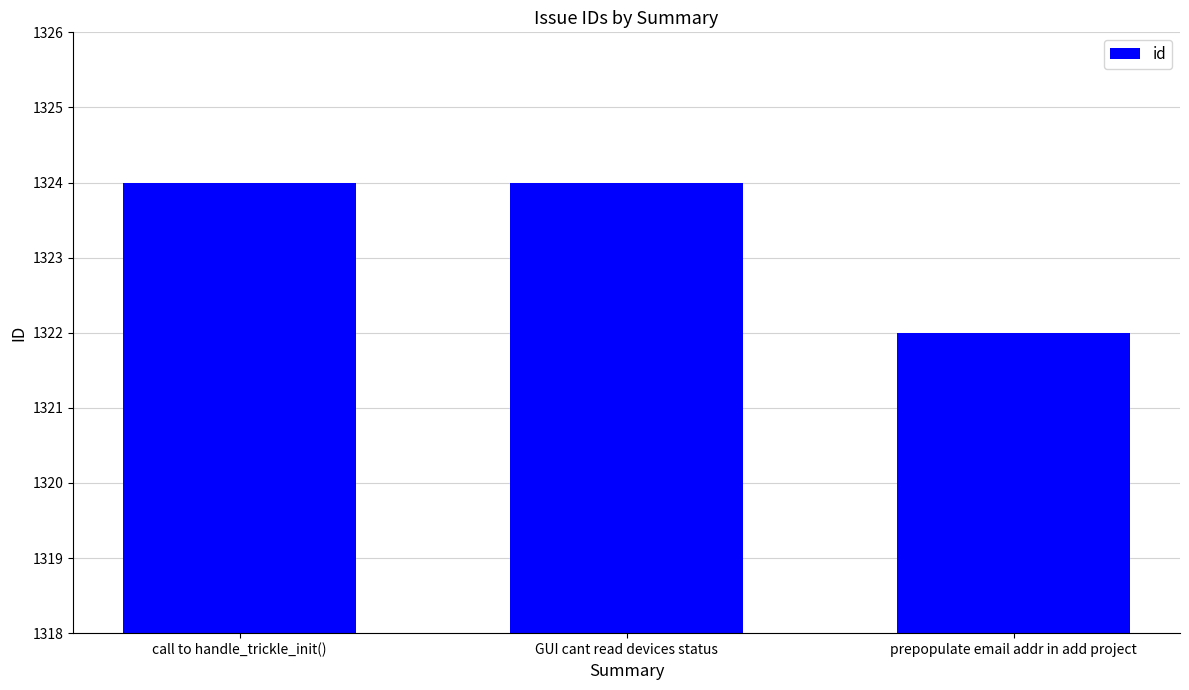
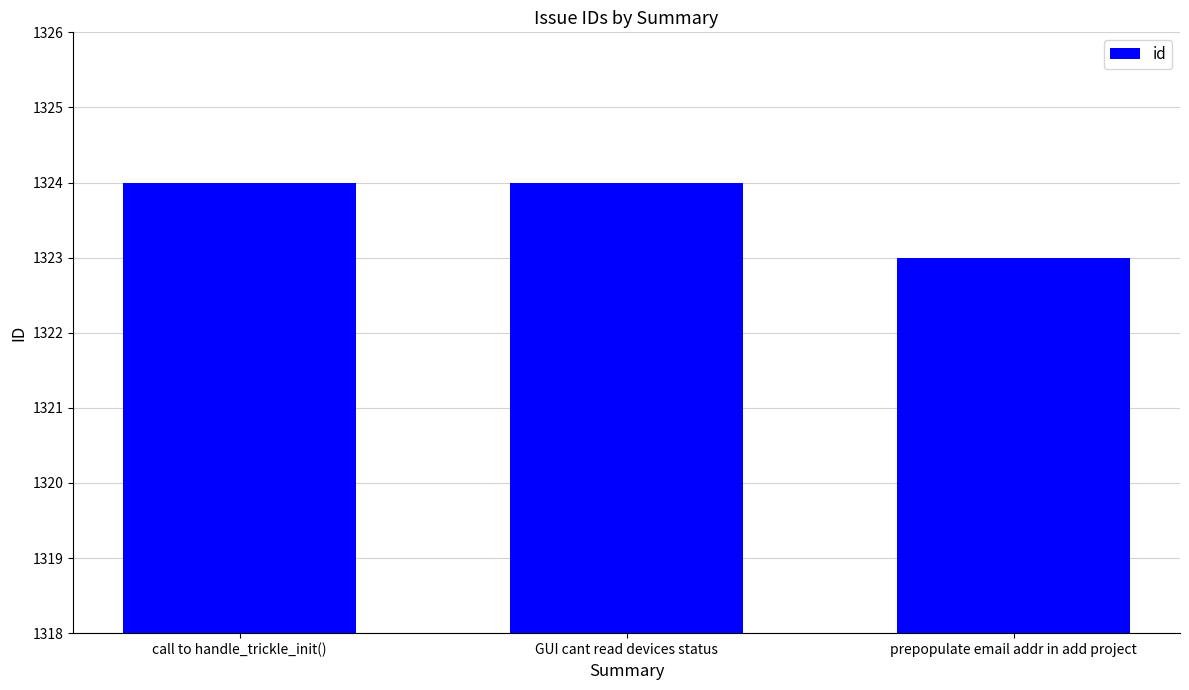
prepopulate email addr in add project: 1322 -> 1323
